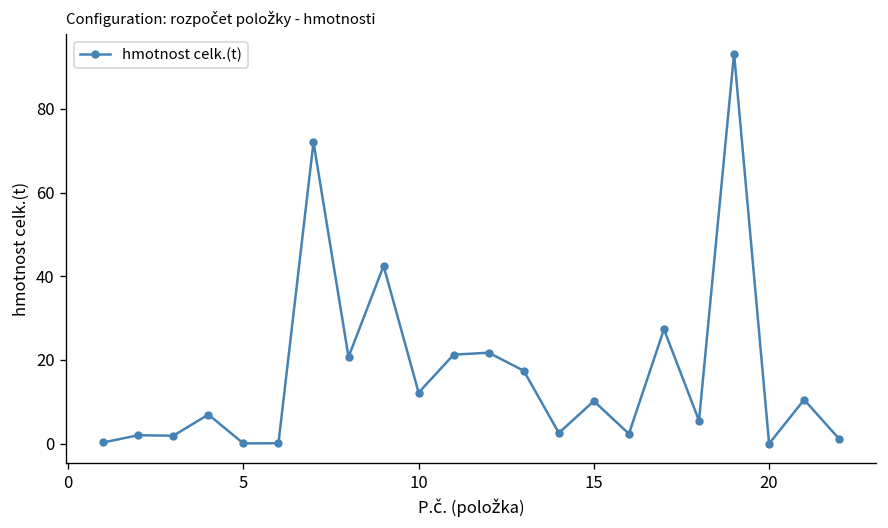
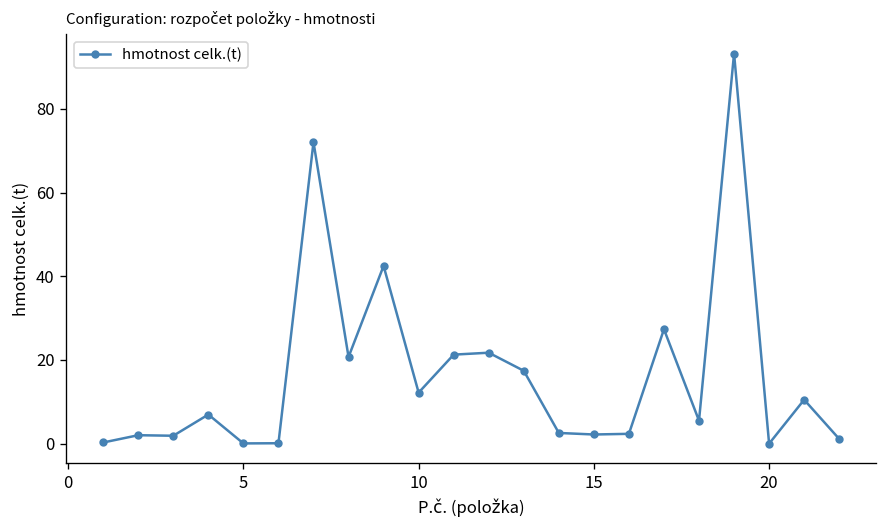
15: 10 -> 2
